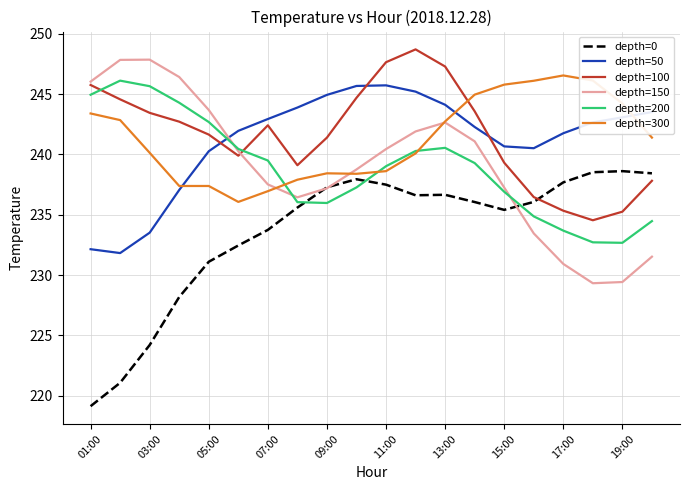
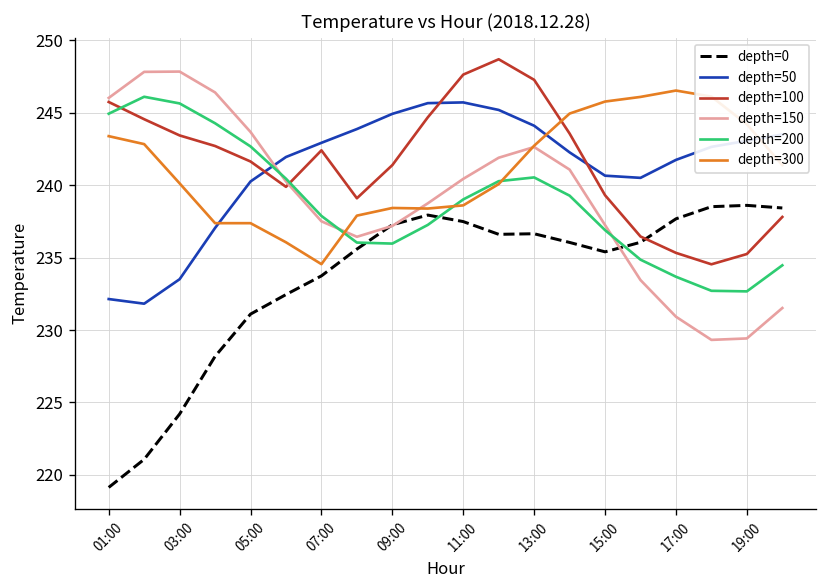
depth=200, 07:00: 239.5 -> 237.9
depth=300, 07:00: 237.0 -> 234.6
